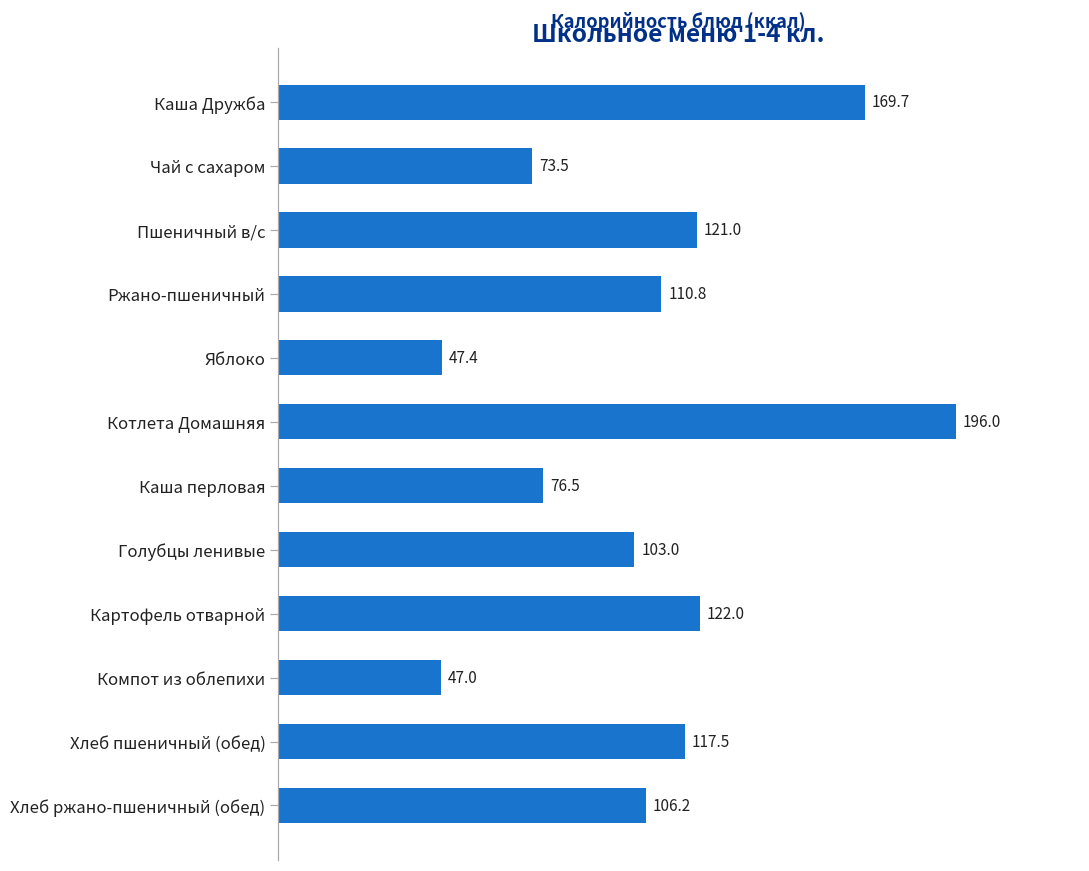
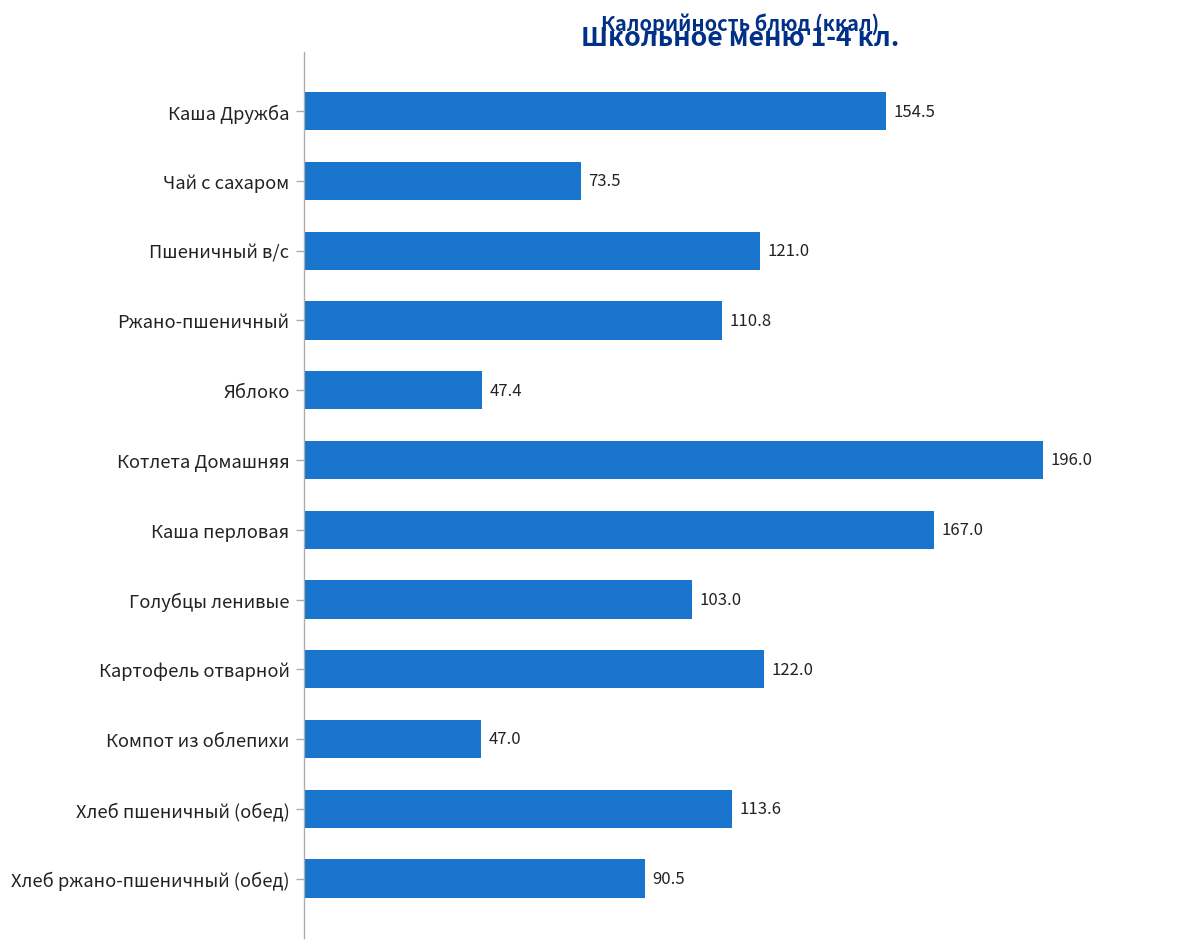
Каша Дружба: 169.7 -> 154.5
Каша перловая: 76.5 -> 167.0
Хлеб пшеничный (обед): 117.5 -> 113.6
Хлеб ржано-пшеничный (обед): 106.2 -> 90.5
